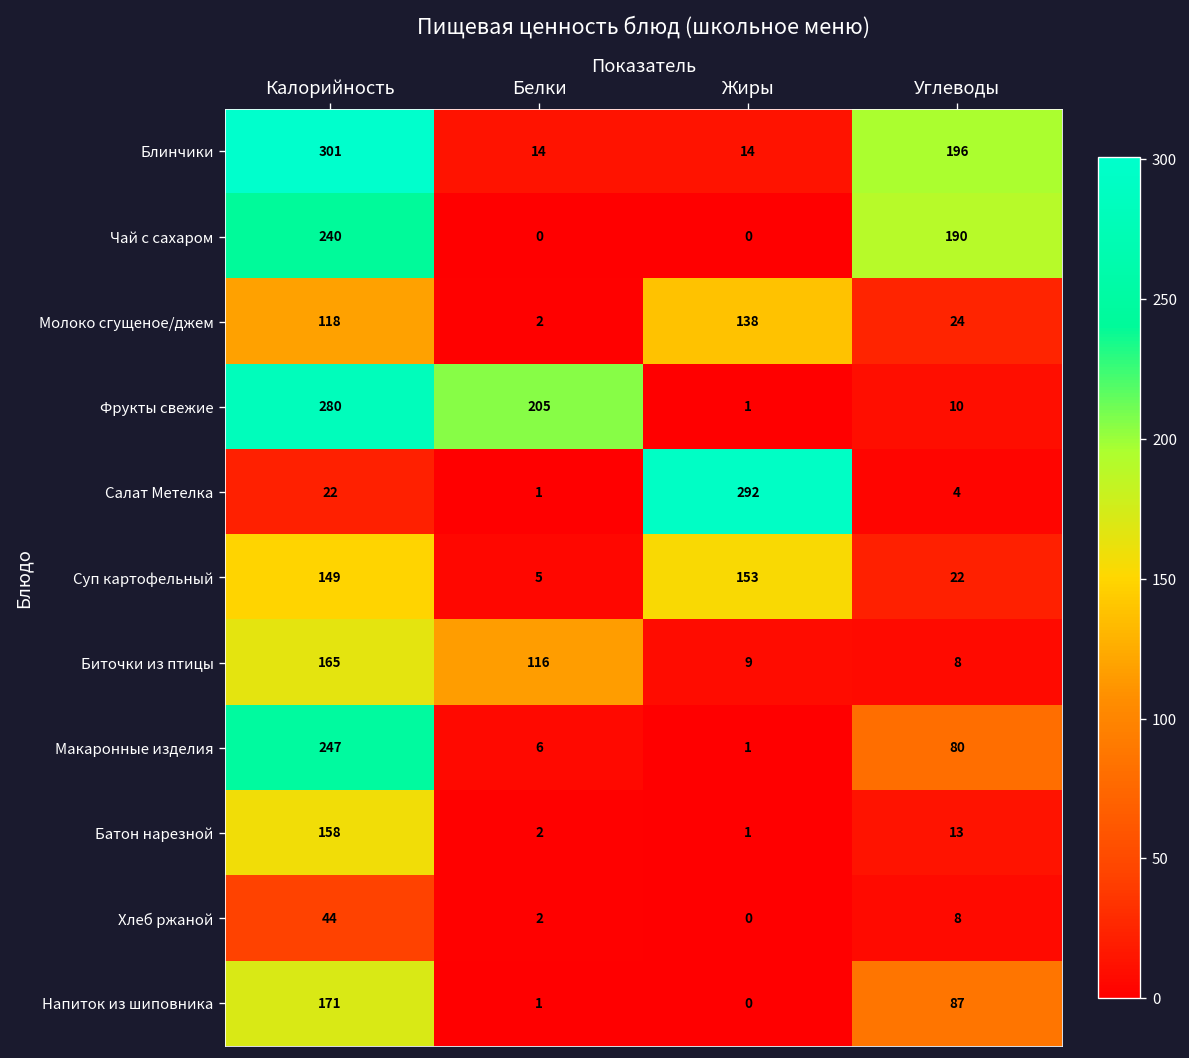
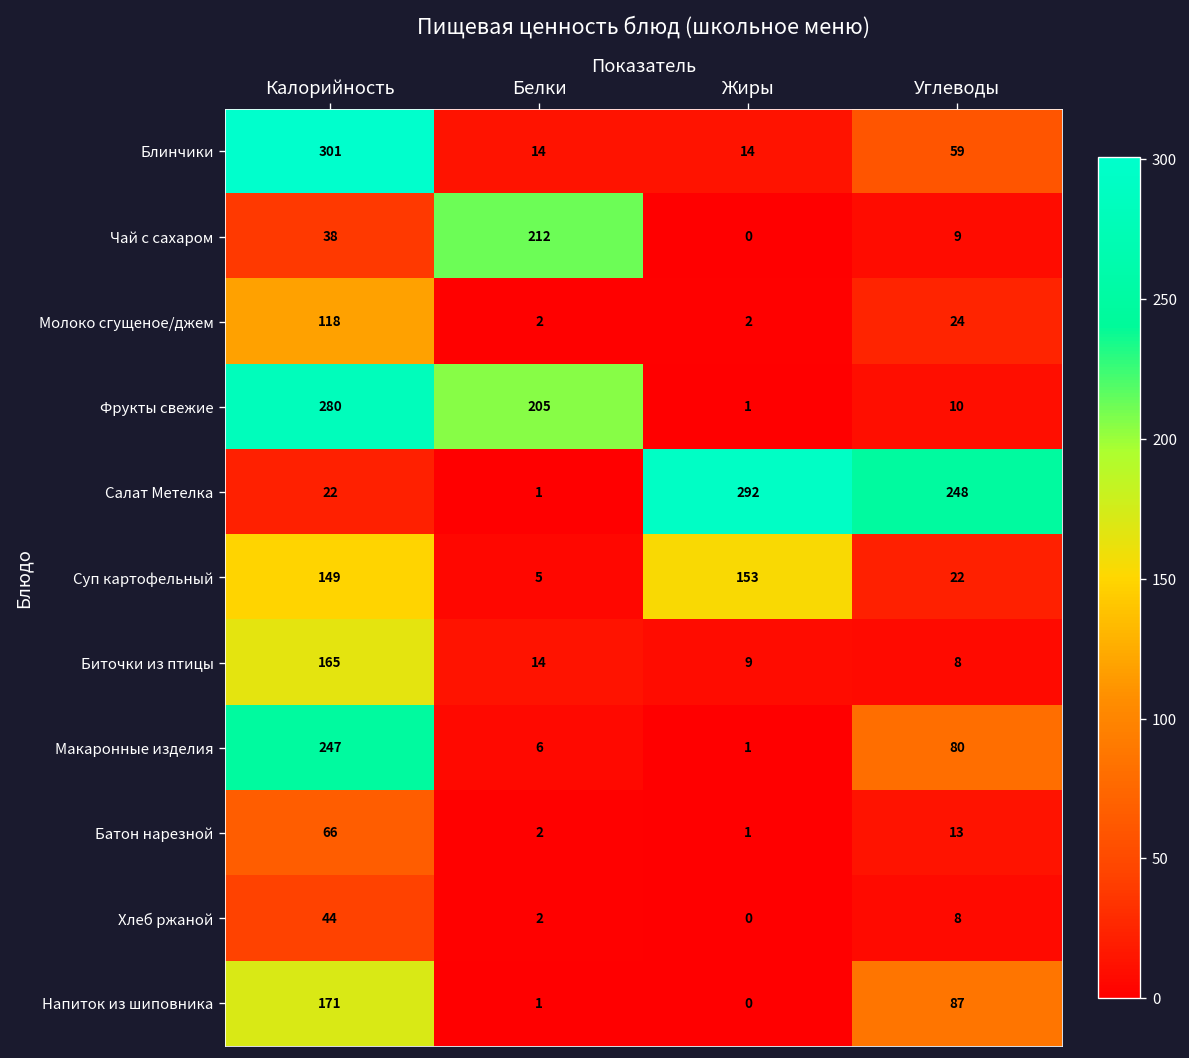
Блинчики, Углеводы: 196 -> 59
Чай с сахаром, Калорийность: 240 -> 38
Чай с сахаром, Белки: 0 -> 212
Чай с сахаром, Углеводы: 190 -> 9
Молоко сгущеное/джем, Жиры: 138 -> 2
Салат Метелка, Углеводы: 4 -> 248
Биточки из птицы, Белки: 116 -> 14
Батон нарезной, Калорийность: 158 -> 66
